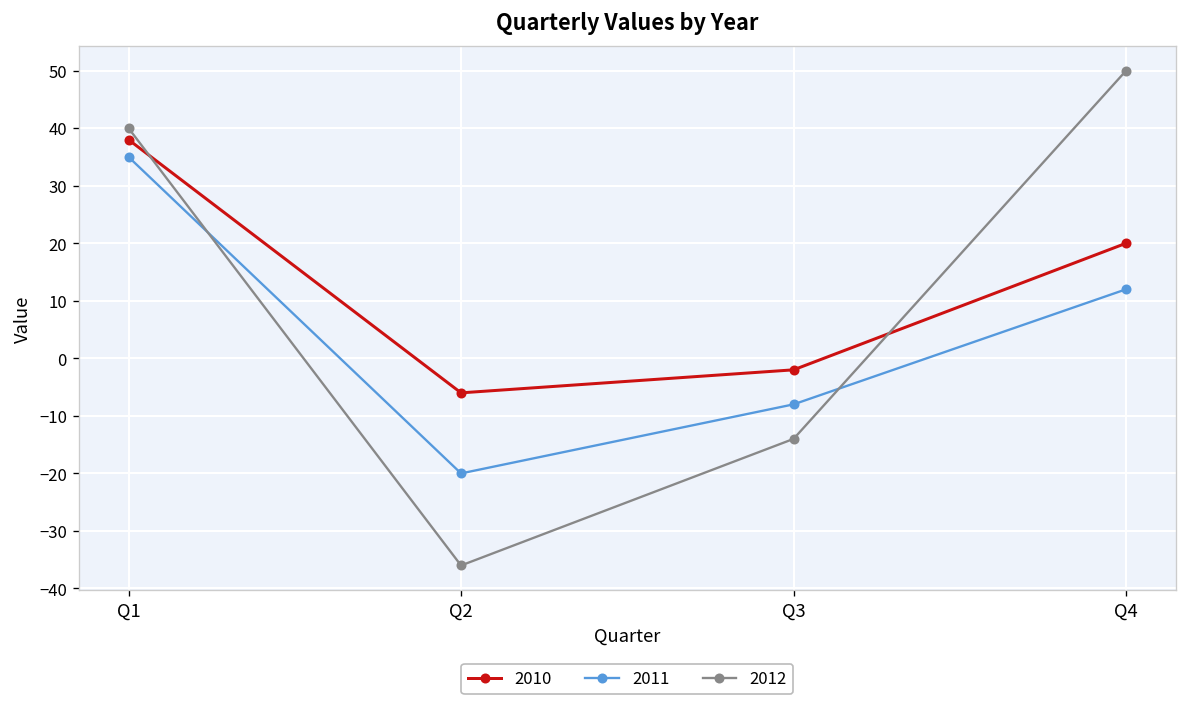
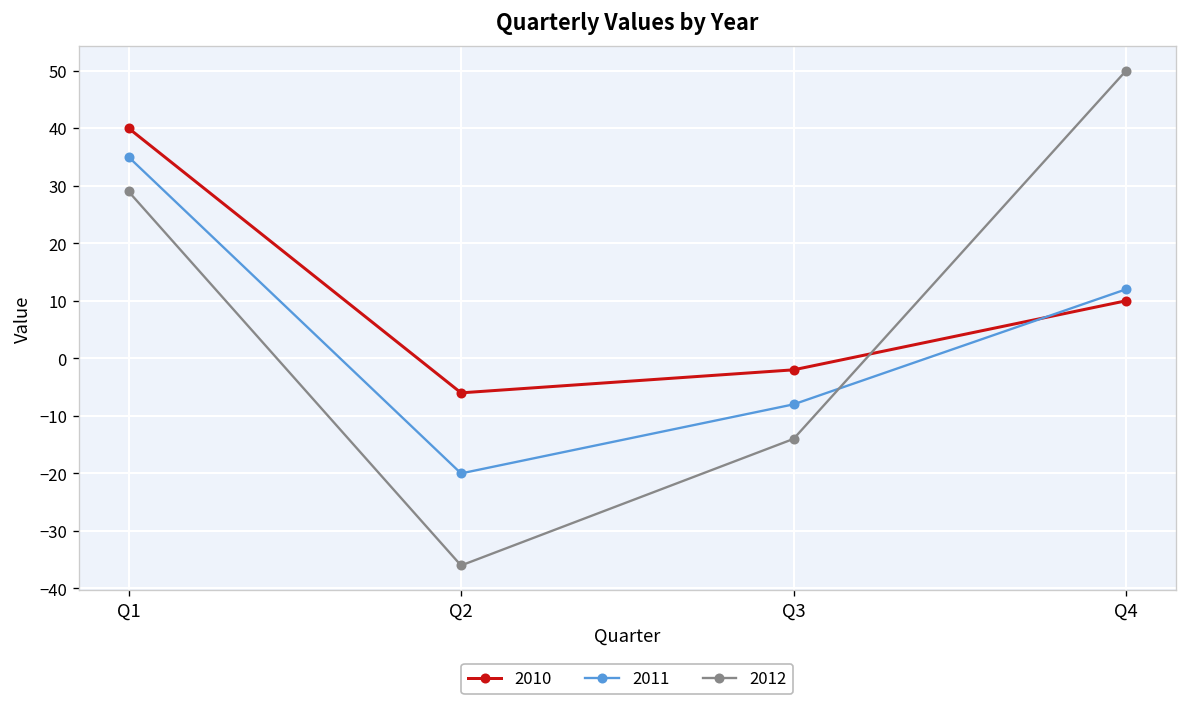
2010, Q1: 38 -> 40
2012, Q1: 40 -> 29
2010, Q4: 20 -> 10
